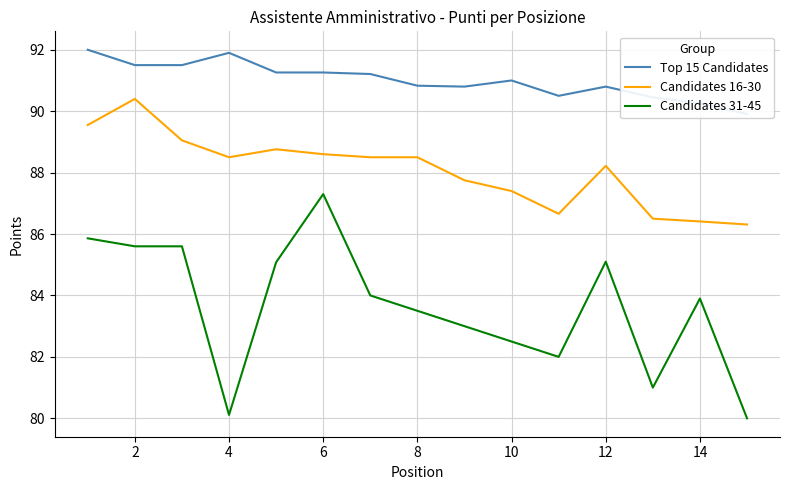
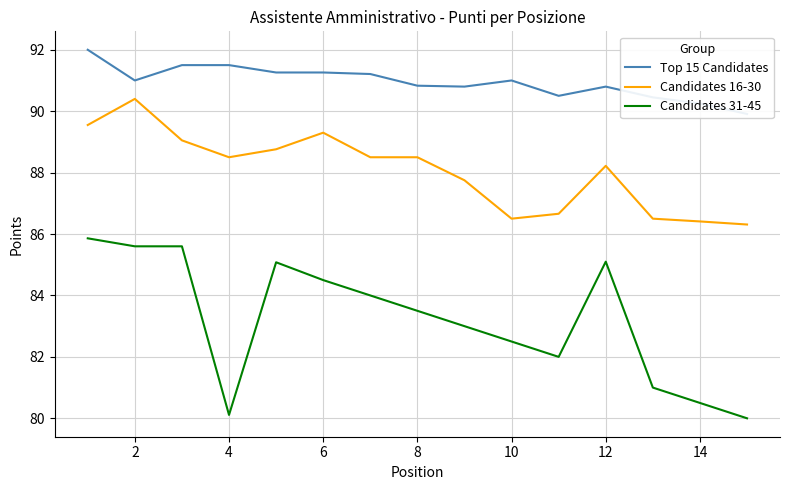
Top 15 Candidates, 2: 91.5 -> 91.0
Top 15 Candidates, 4: 91.9 -> 91.5
Candidates 16-30, 6: 88.6 -> 89.3
Candidates 31-45, 6: 87.3 -> 84.5
Candidates 16-30, 10: 87.4 -> 86.5
Candidates 31-45, 14: 83.9 -> 80.5
